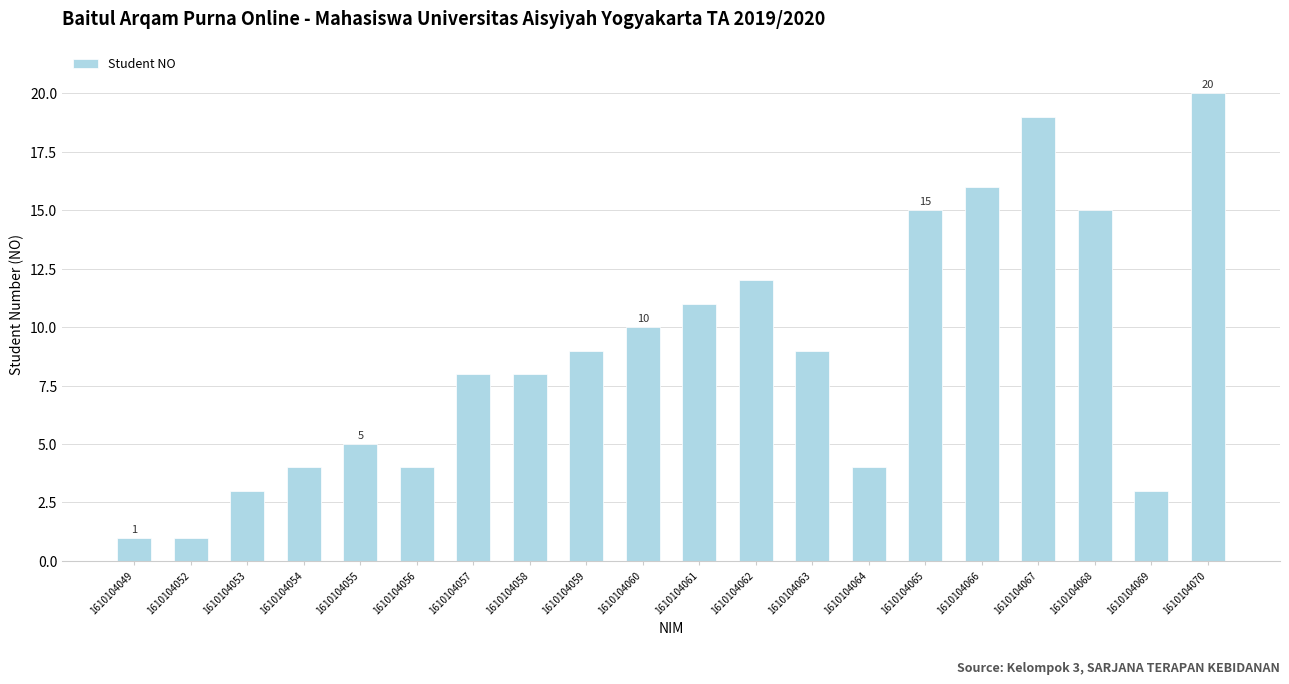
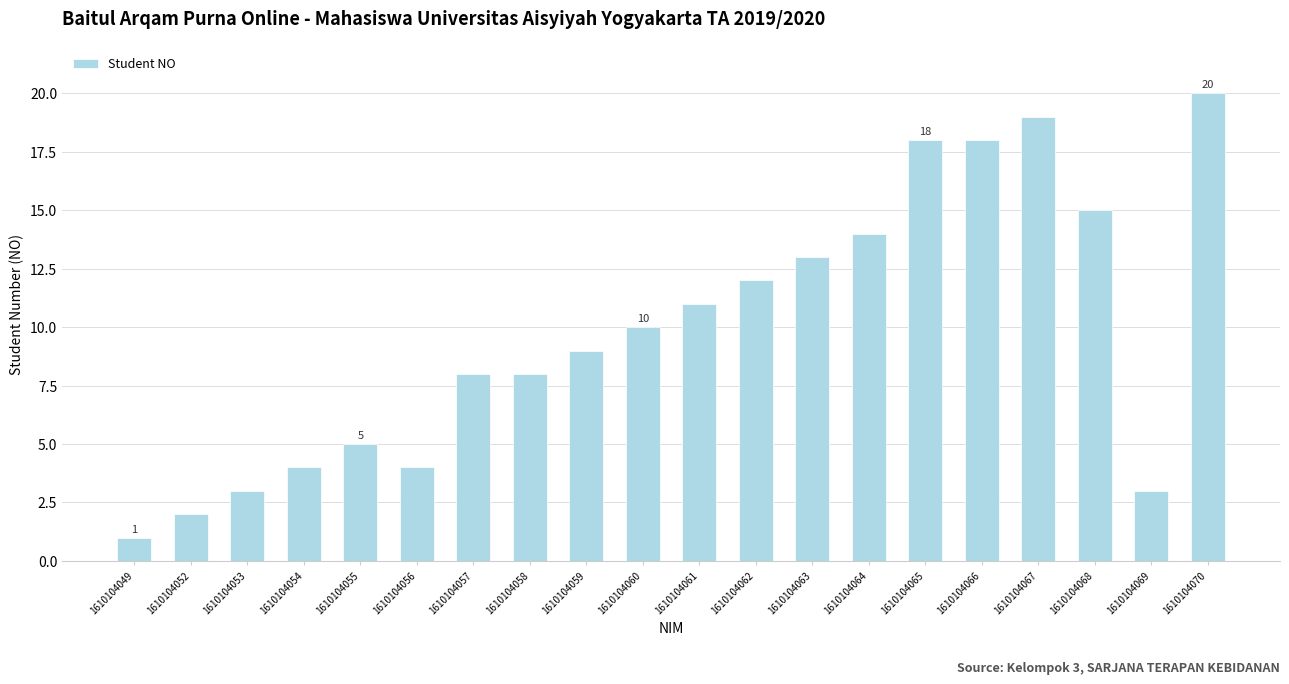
1610104052: 1 -> 2
1610104063: 9 -> 13
1610104064: 4 -> 14
1610104065: 15 -> 18
1610104066: 16 -> 18
